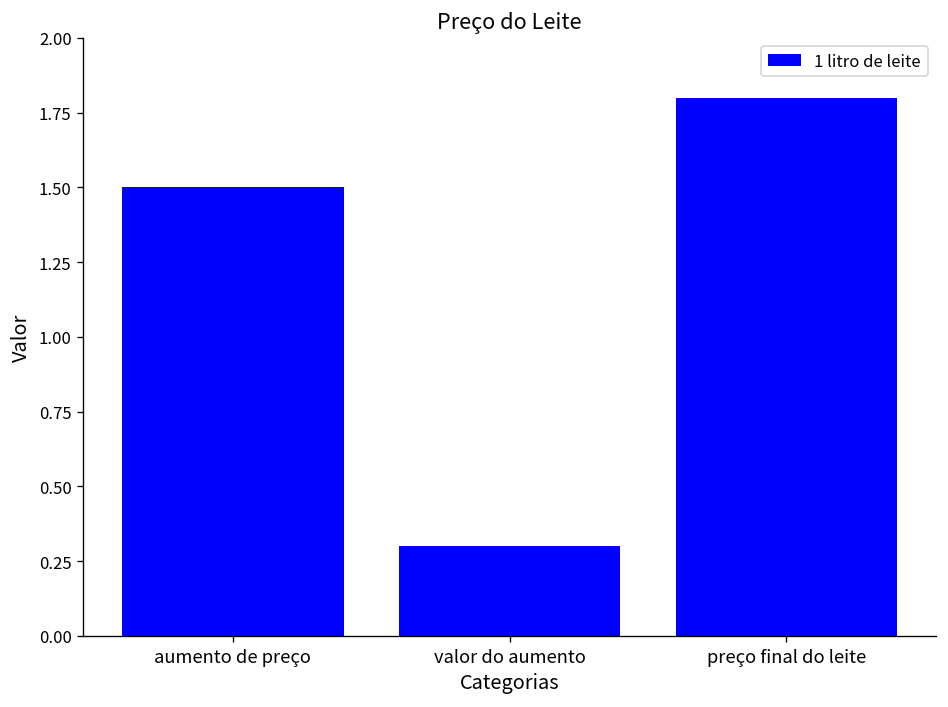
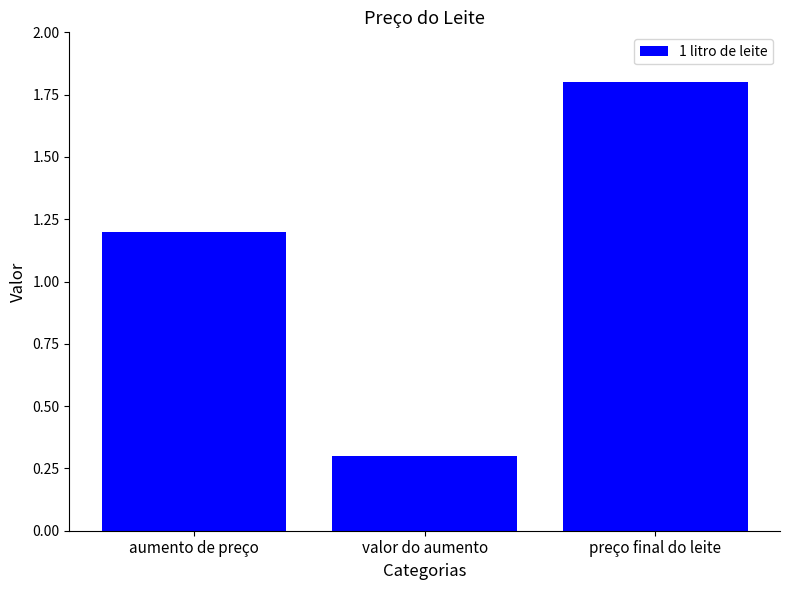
aumento de preço: 1.5 -> 1.2
